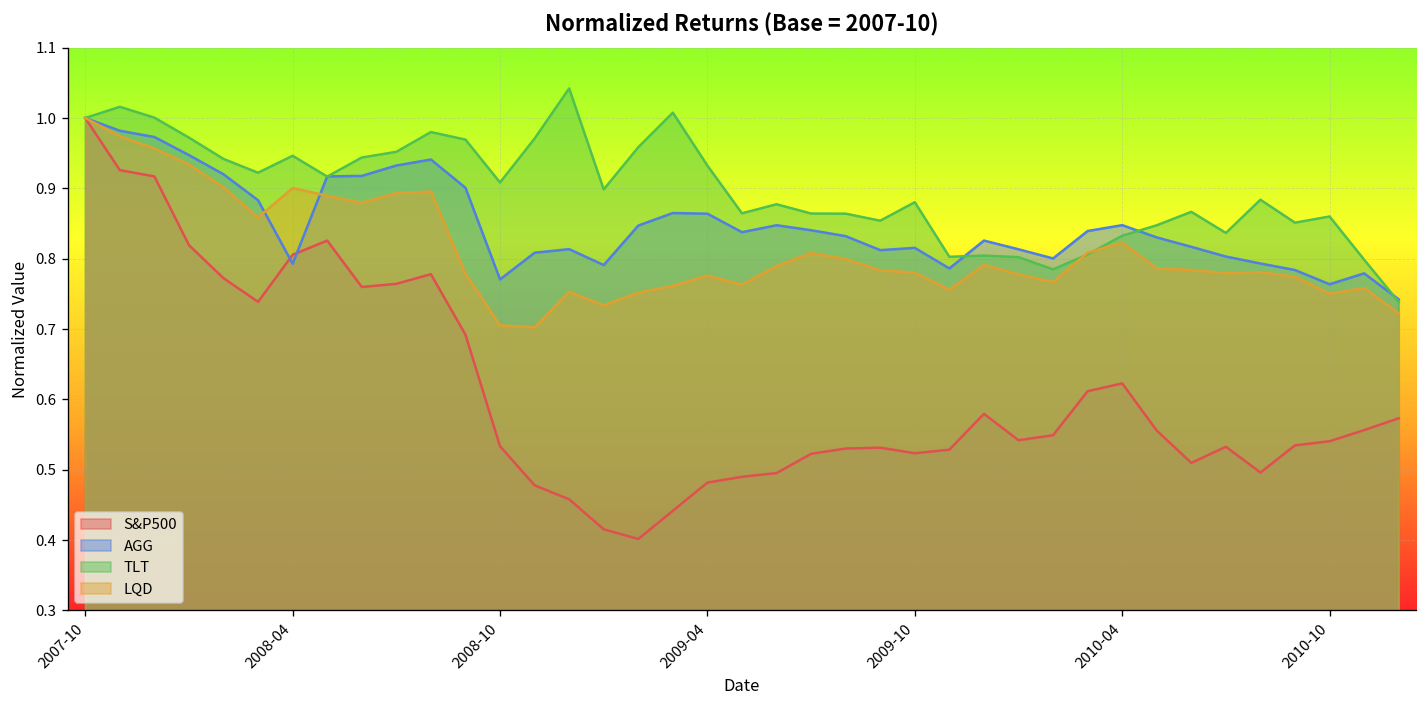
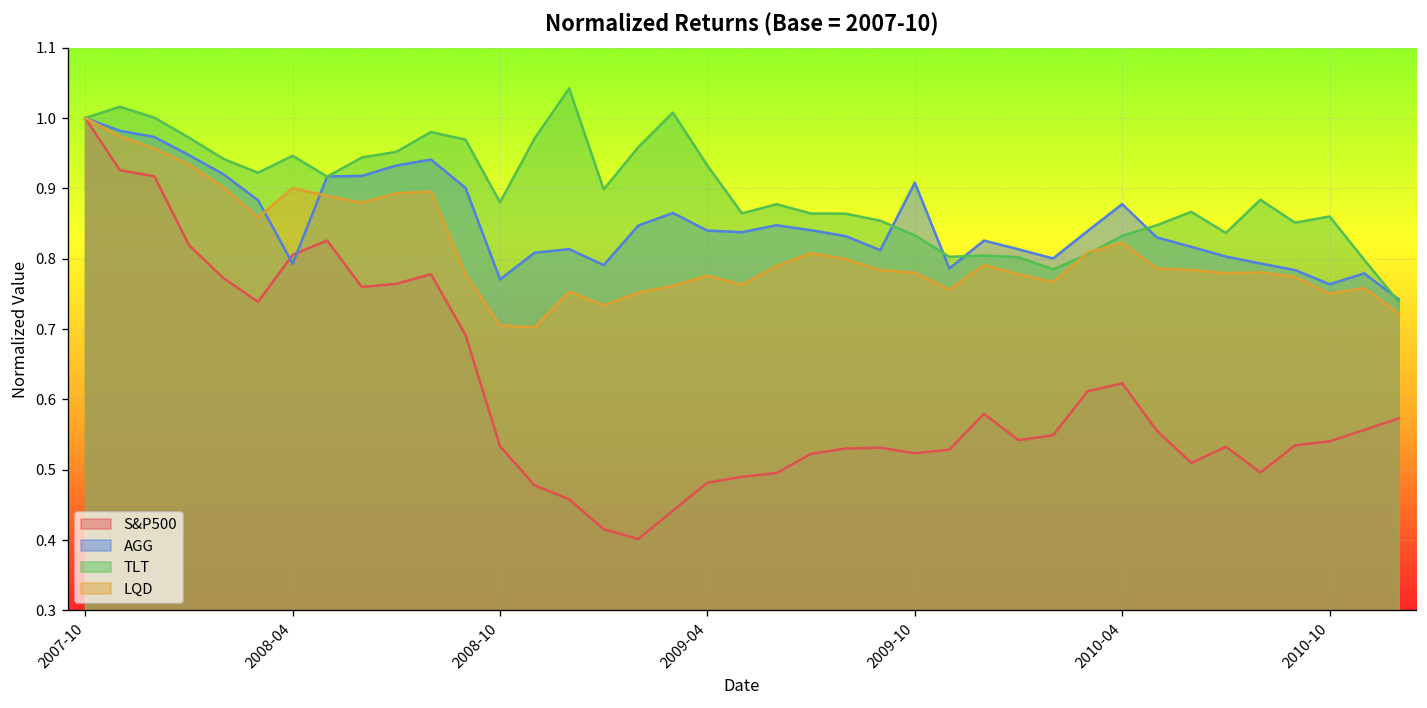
TLT, 2008-10: 0.91 -> 0.88
AGG, 2009-04: 0.86 -> 0.84
AGG, 2009-10: 0.82 -> 0.91
TLT, 2009-10: 0.88 -> 0.83
AGG, 2010-04: 0.85 -> 0.88
